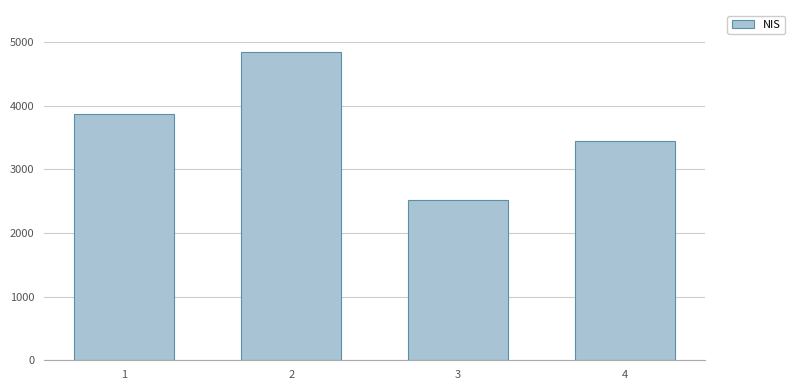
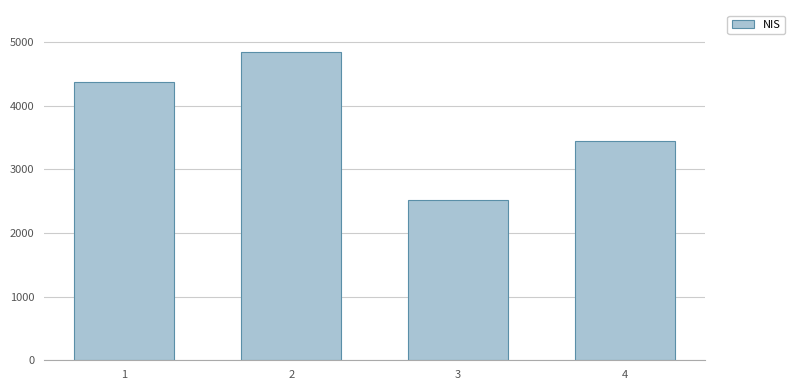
1: 3900 -> 4400
